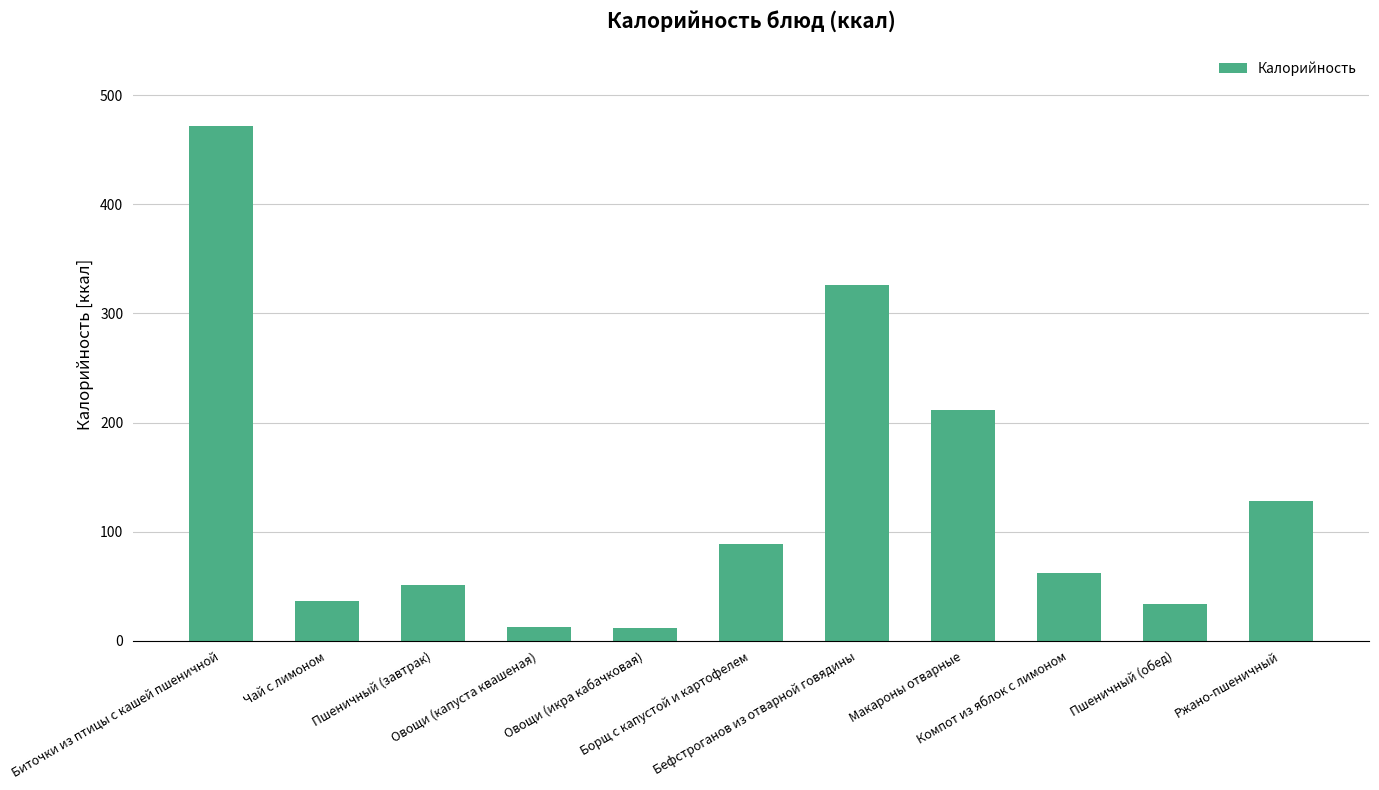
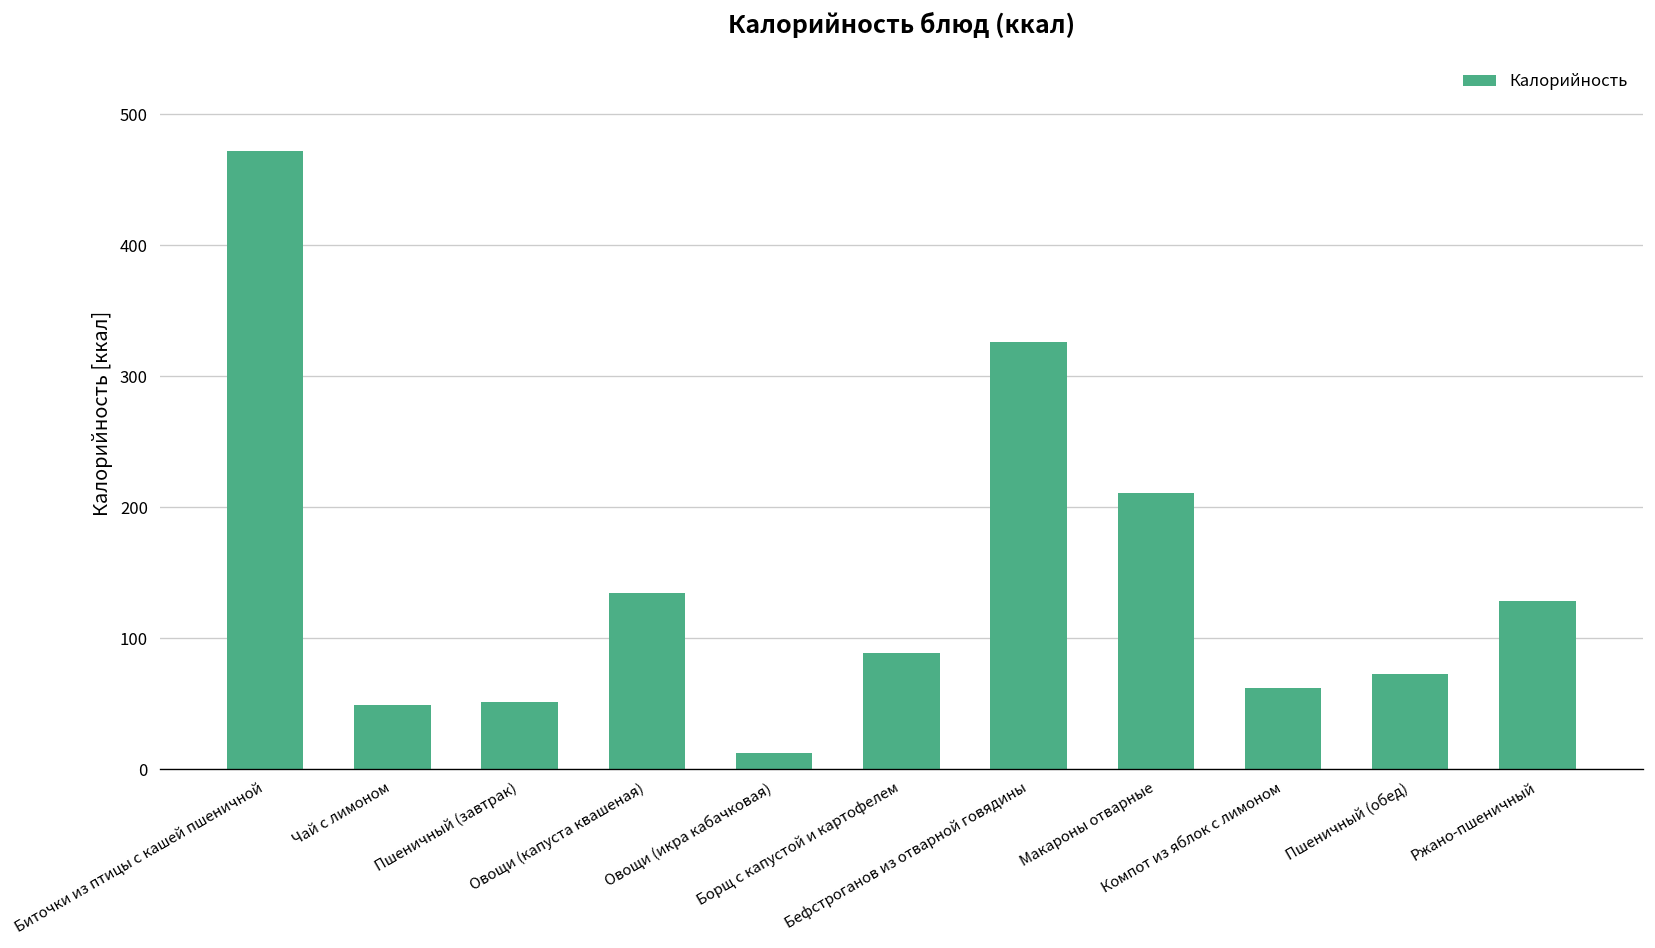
Чай с лимоном: 37 -> 49
Овощи (капуста квашеная): 13 -> 135
Пшеничный (обед): 34 -> 73
